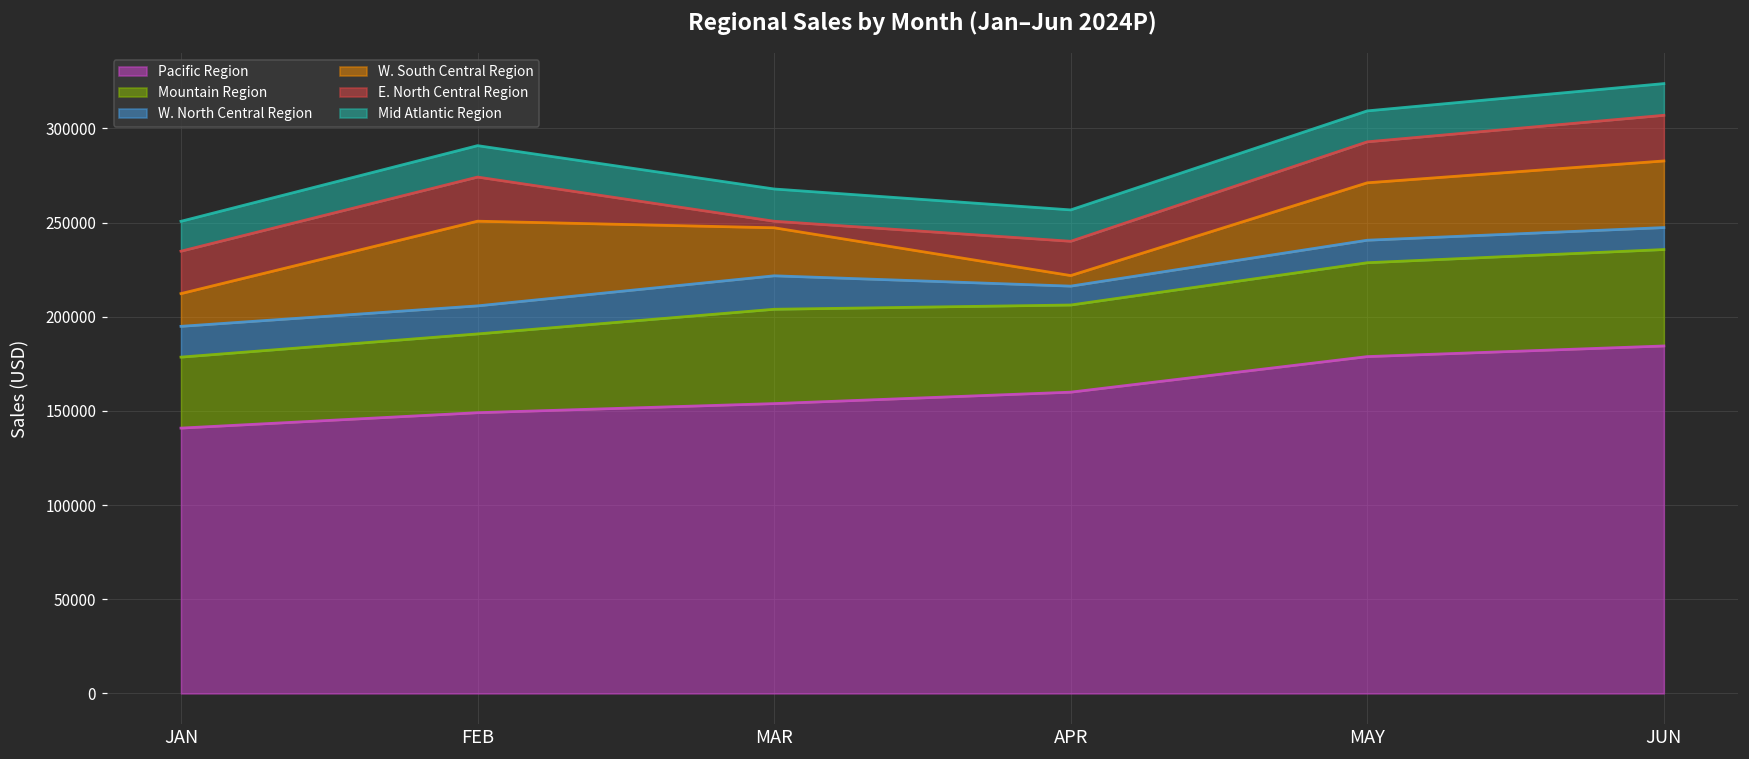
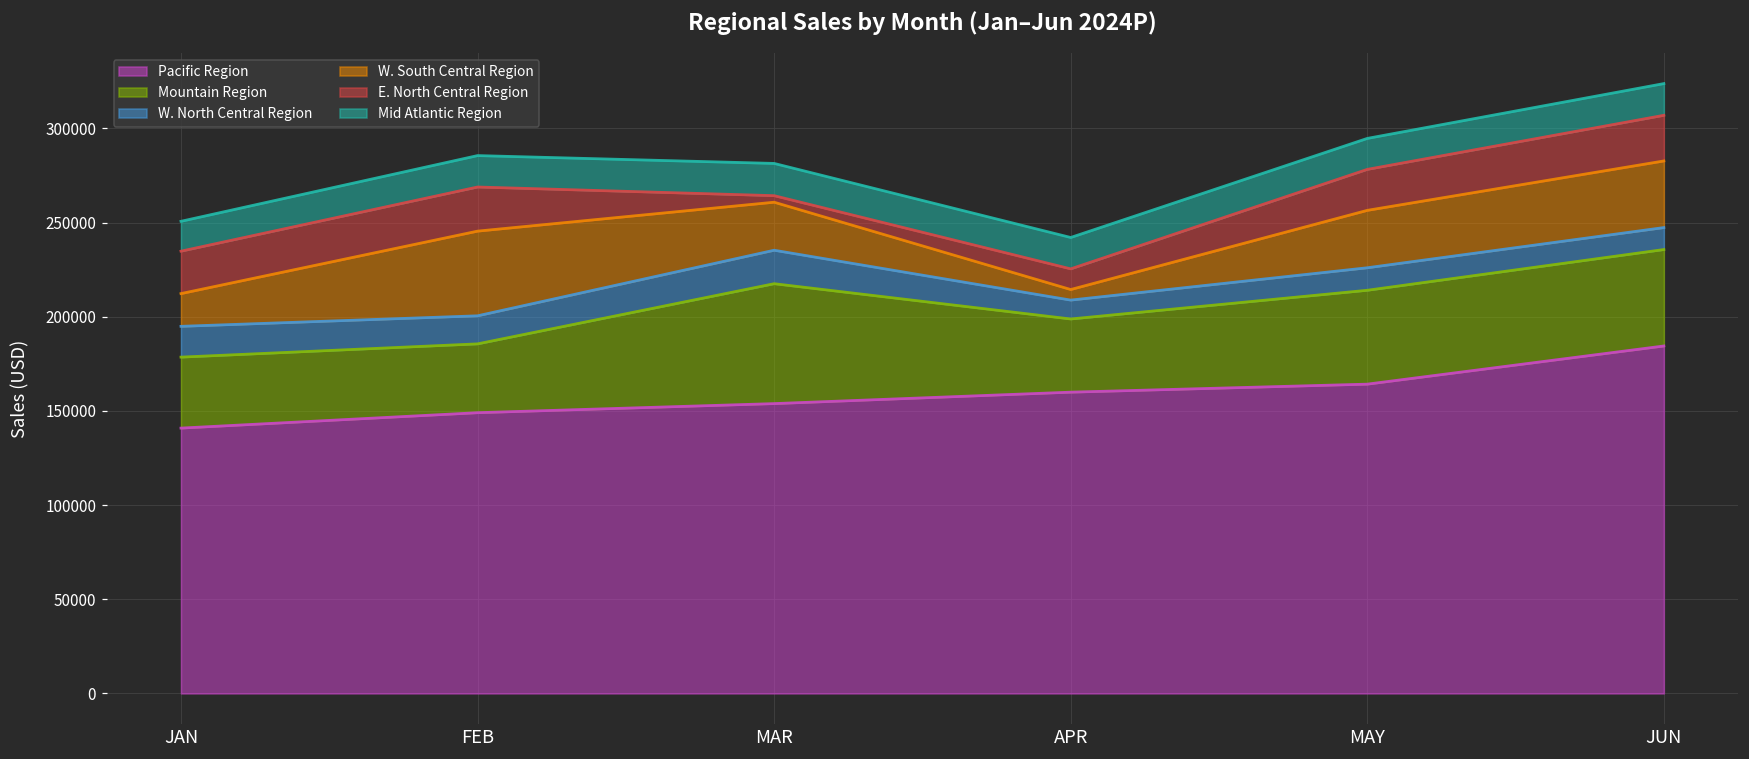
Mountain Region, FEB: 42000 -> 37000
Mountain Region, MAR: 50000 -> 64000
Mountain Region, APR: 46000 -> 39000
E. North Central Region, APR: 18000 -> 11000
Pacific Region, MAY: 179000 -> 164000
